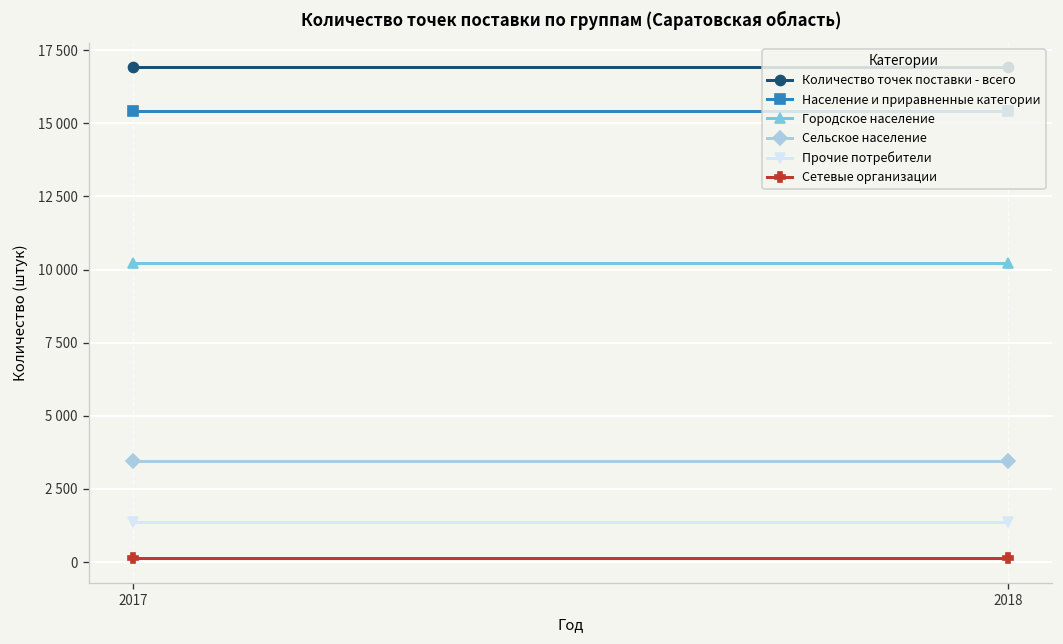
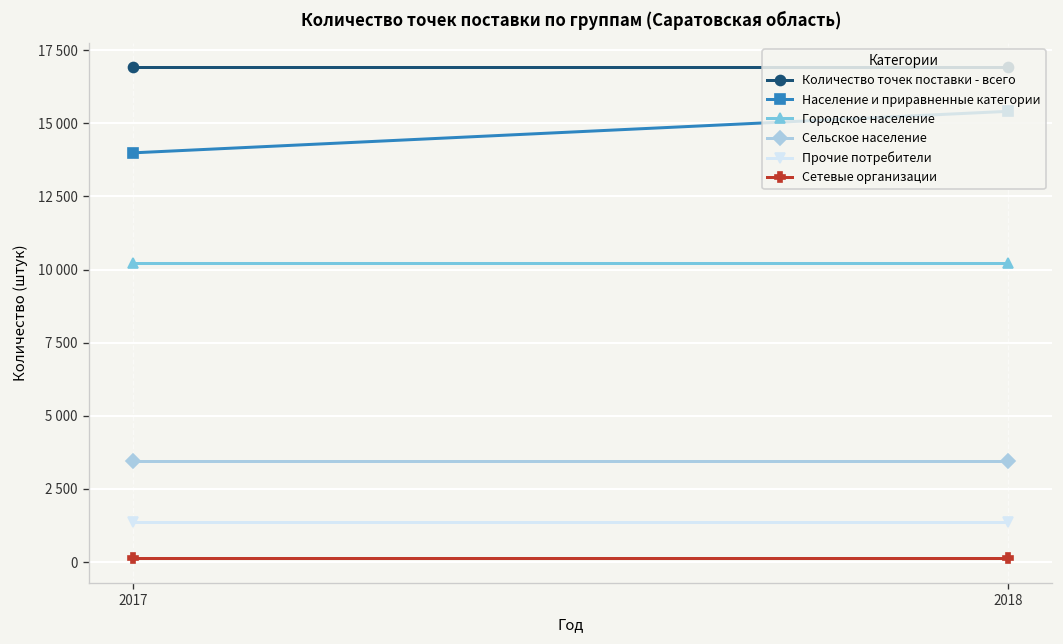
Население и приравненные категории, 2017: 15400 -> 14000
